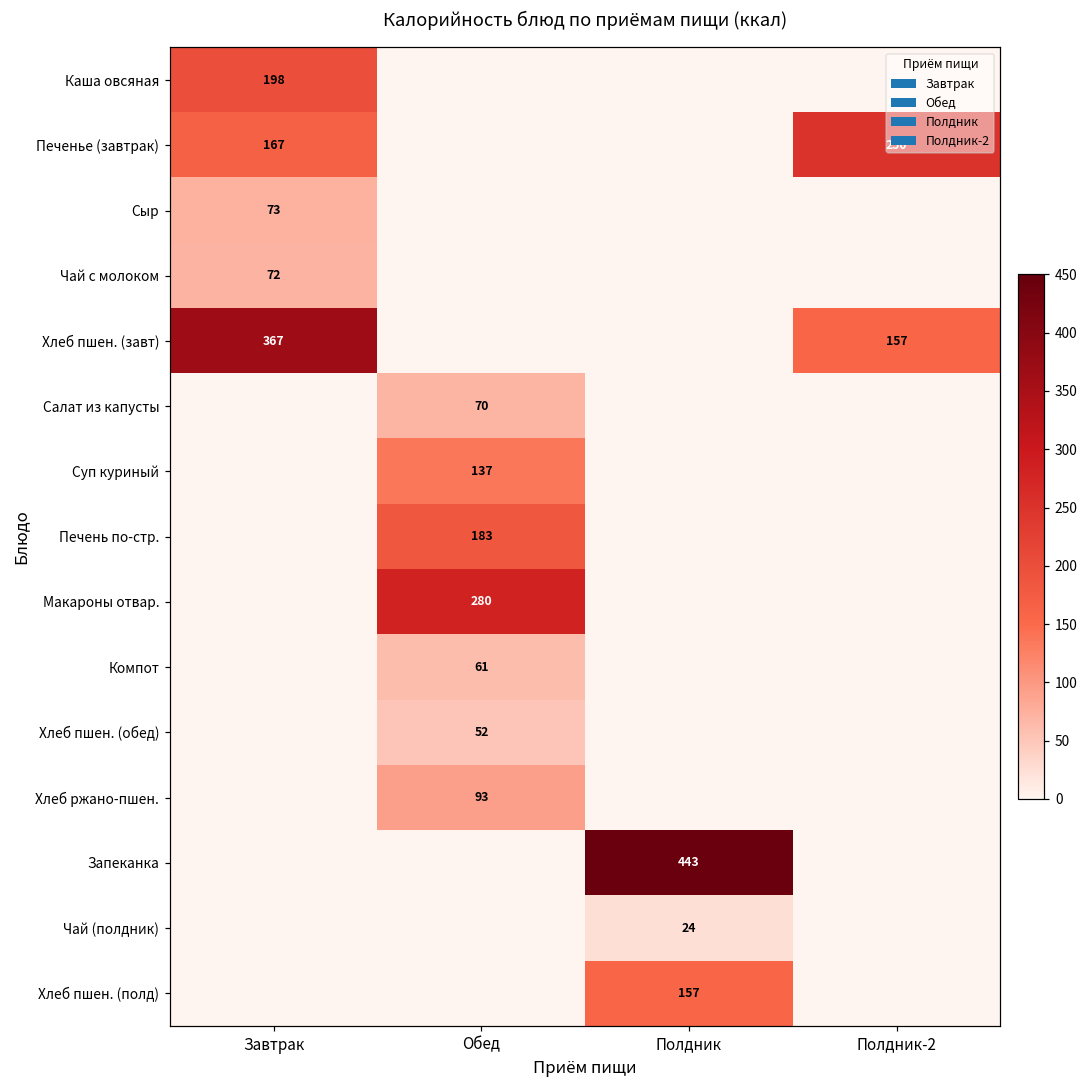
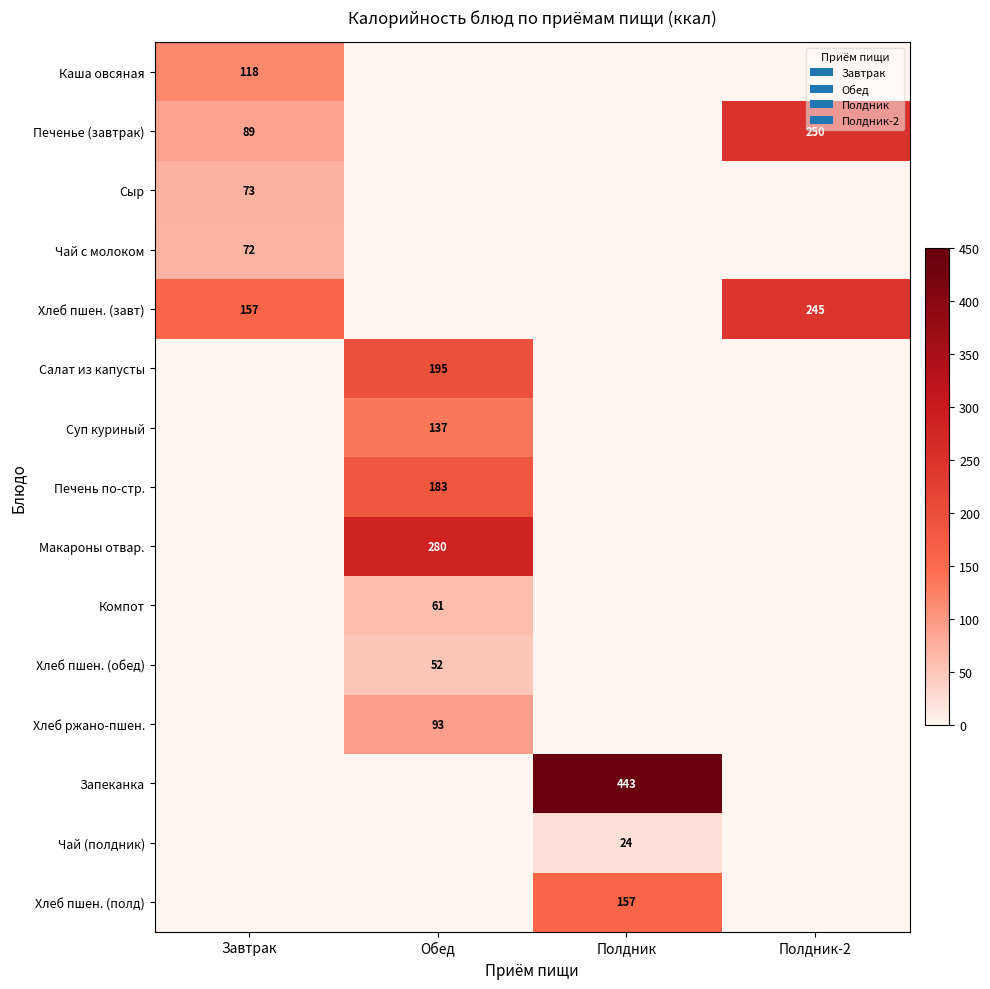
Каша овсяная, Завтрак: 198 -> 118
Печенье (завтрак), Завтрак: 167 -> 89
Хлеб пшен. (завт), Завтрак: 367 -> 157
Хлеб пшен. (завт), Полдник-2: 157 -> 245
Салат из капусты, Обед: 70 -> 195
